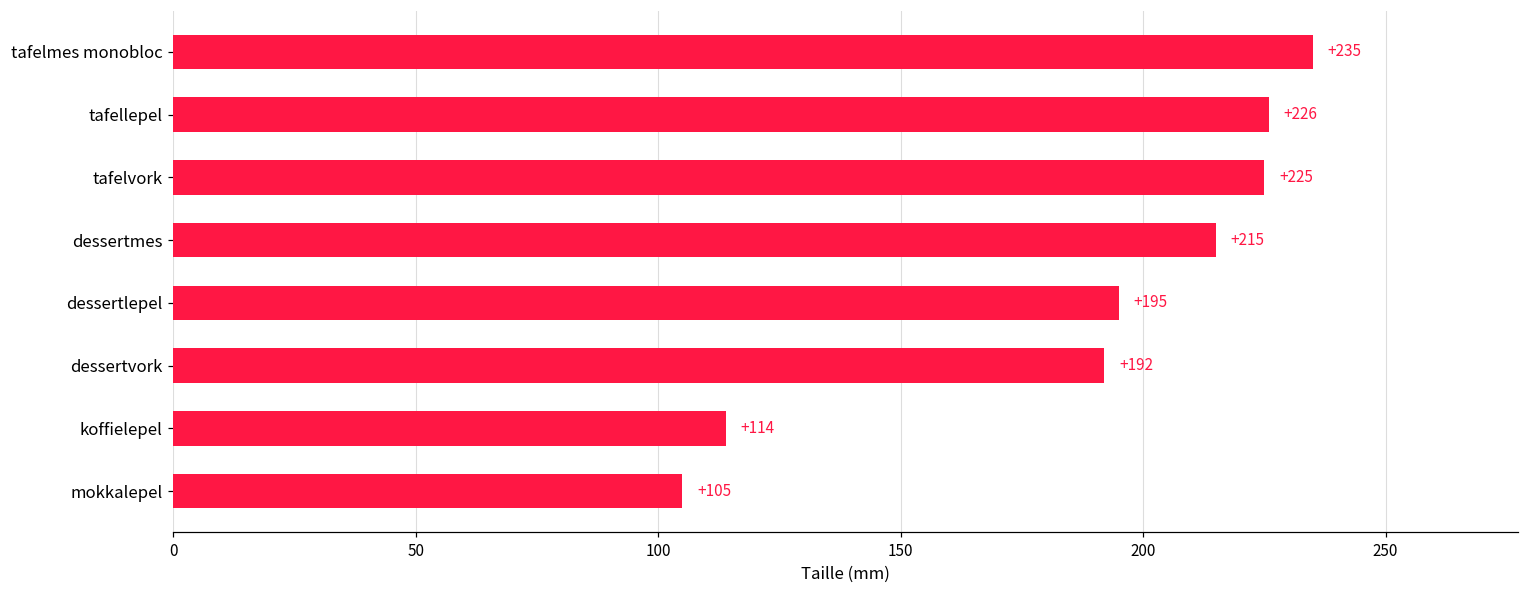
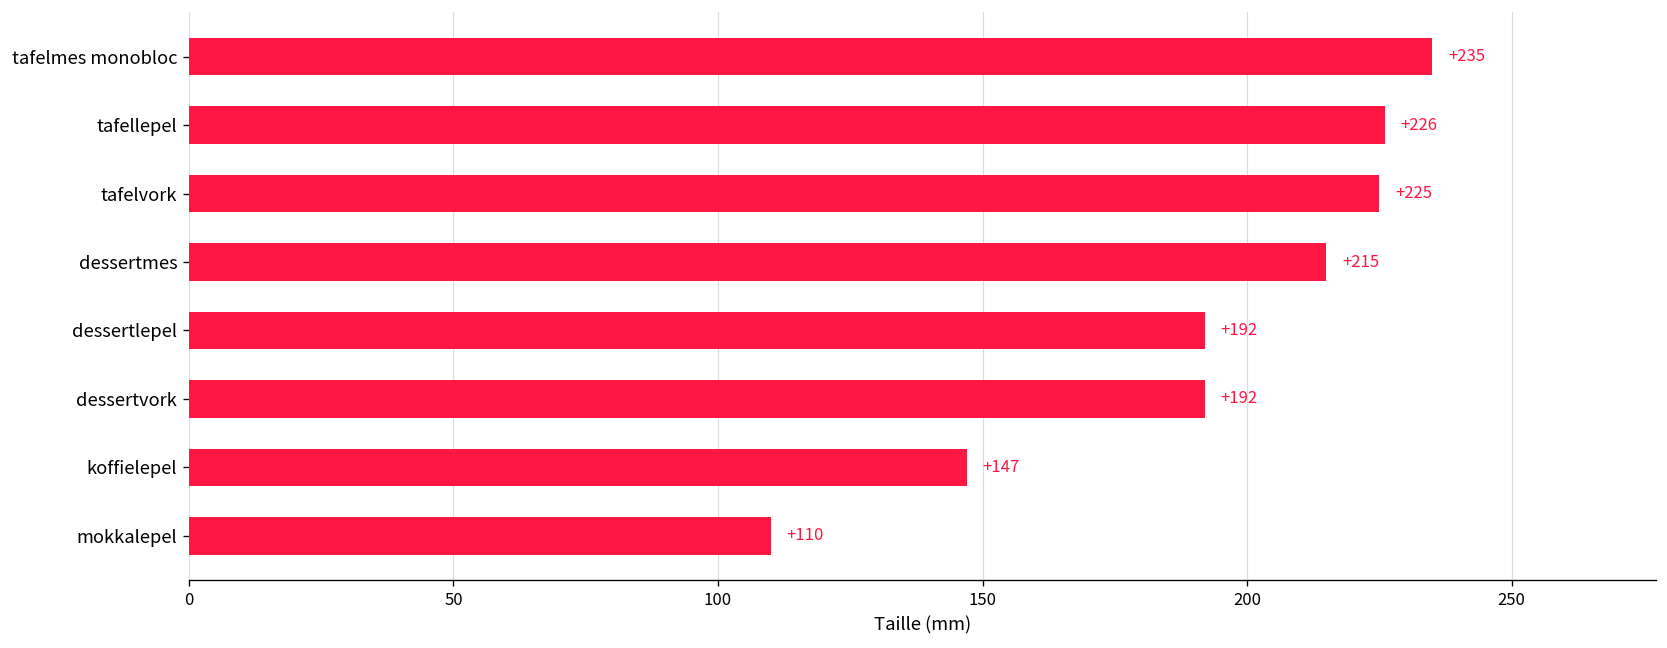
dessertlepel: +195 -> +192
koffielepel: +114 -> +147
mokkalepel: +105 -> +110
